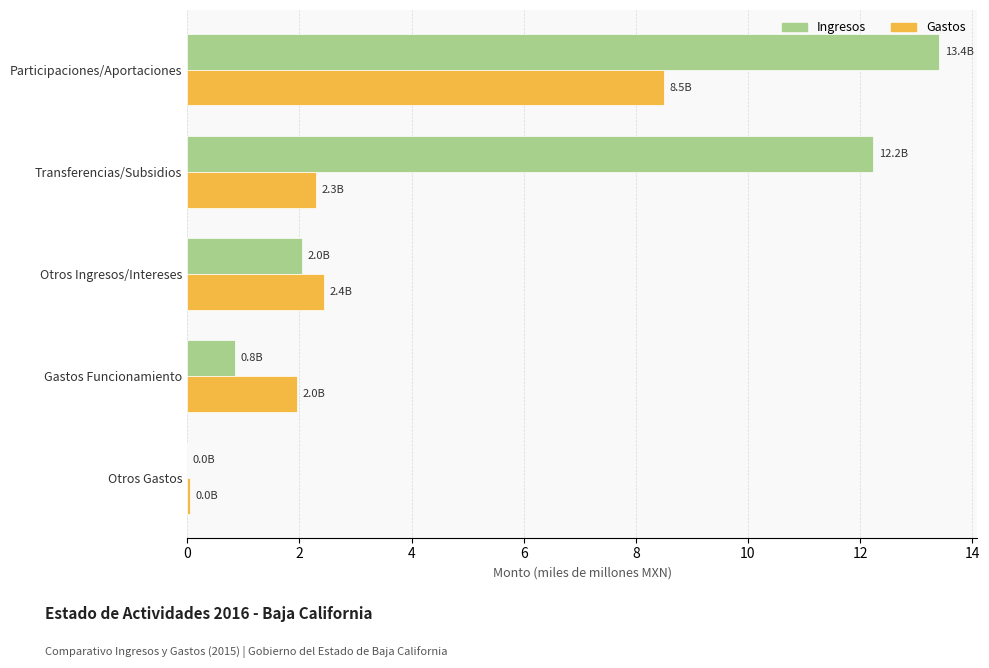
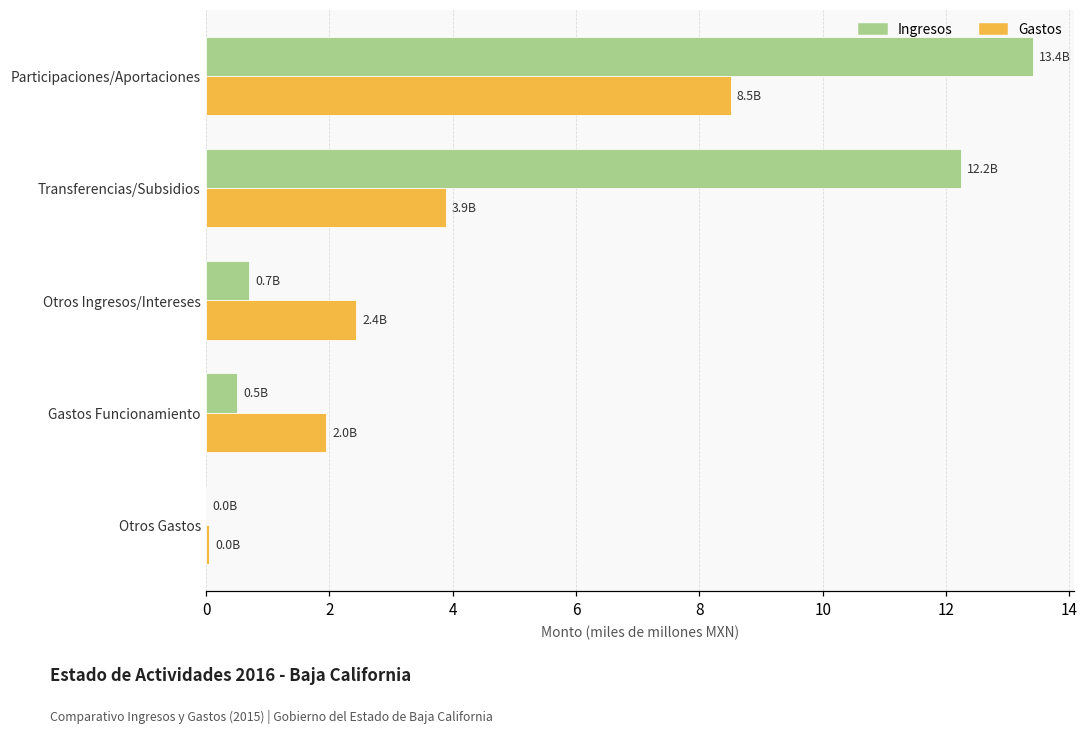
Gastos, Transferencias/Subsidios: 2.3B -> 3.9B
Ingresos, Otros Ingresos/Intereses: 2.0B -> 0.7B
Ingresos, Gastos Funcionamiento: 0.8B -> 0.5B
